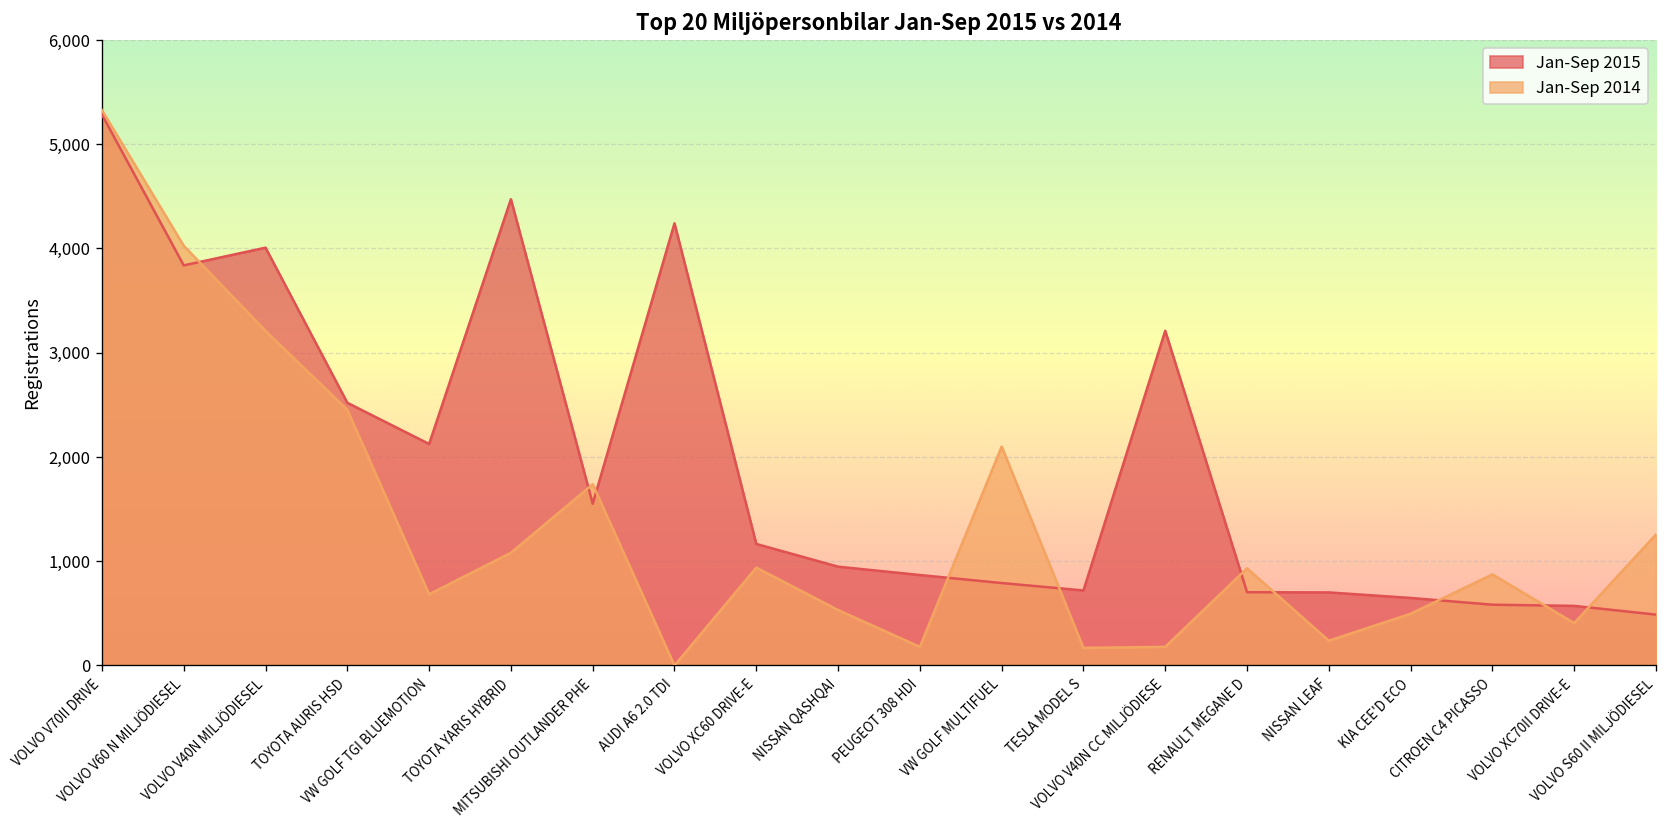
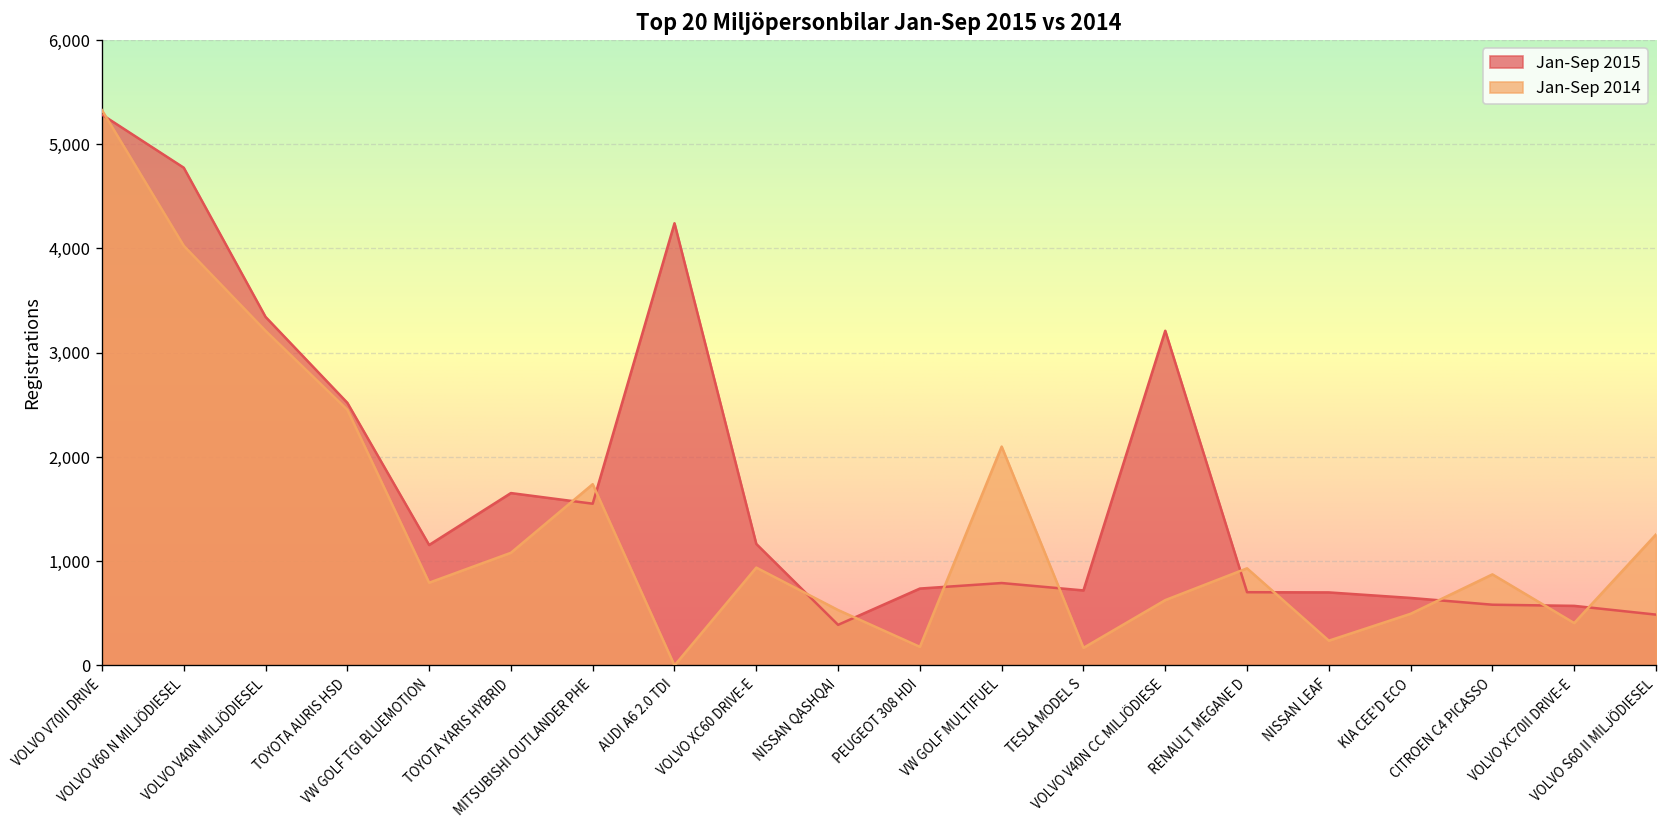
Jan-Sep 2015, VOLVO V60 N MILJÖDIESEL: 3,800 -> 4,800
Jan-Sep 2015, VOLVO V40N MILJÖDIESEL: 4,000 -> 3,300
Jan-Sep 2015, VW GOLF TGI BLUEMOTION: 2,100 -> 1,200
Jan-Sep 2014, VW GOLF TGI BLUEMOTION: 700 -> 800
Jan-Sep 2015, TOYOTA YARIS HYBRID: 4,500 -> 1,700
Jan-Sep 2015, NISSAN QASHQAI: 900 -> 400
Jan-Sep 2015, PEUGEOT 308 HDI: 900 -> 700
Jan-Sep 2014, VOLVO V40N CC MILJÖDIESE: 200 -> 600
